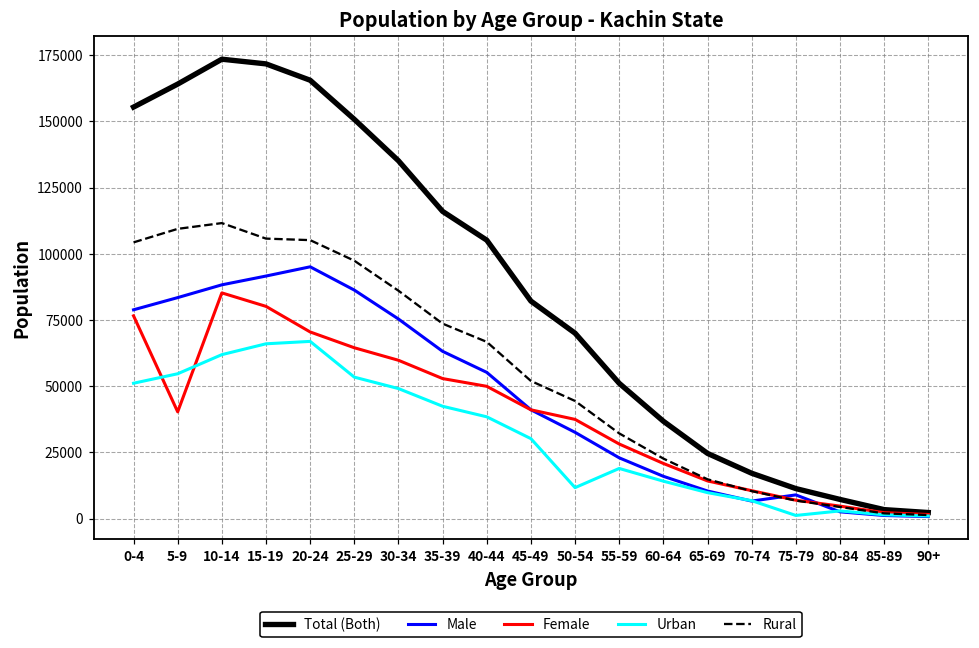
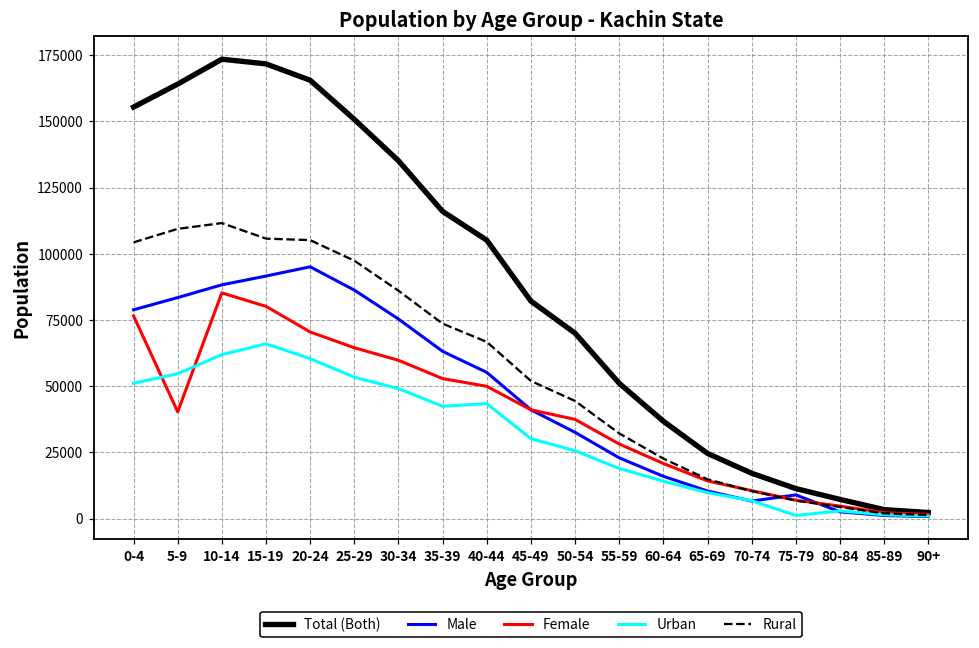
Urban, 20-24: 67000 -> 60000
Urban, 40-44: 38000 -> 43000
Urban, 50-54: 12000 -> 26000
